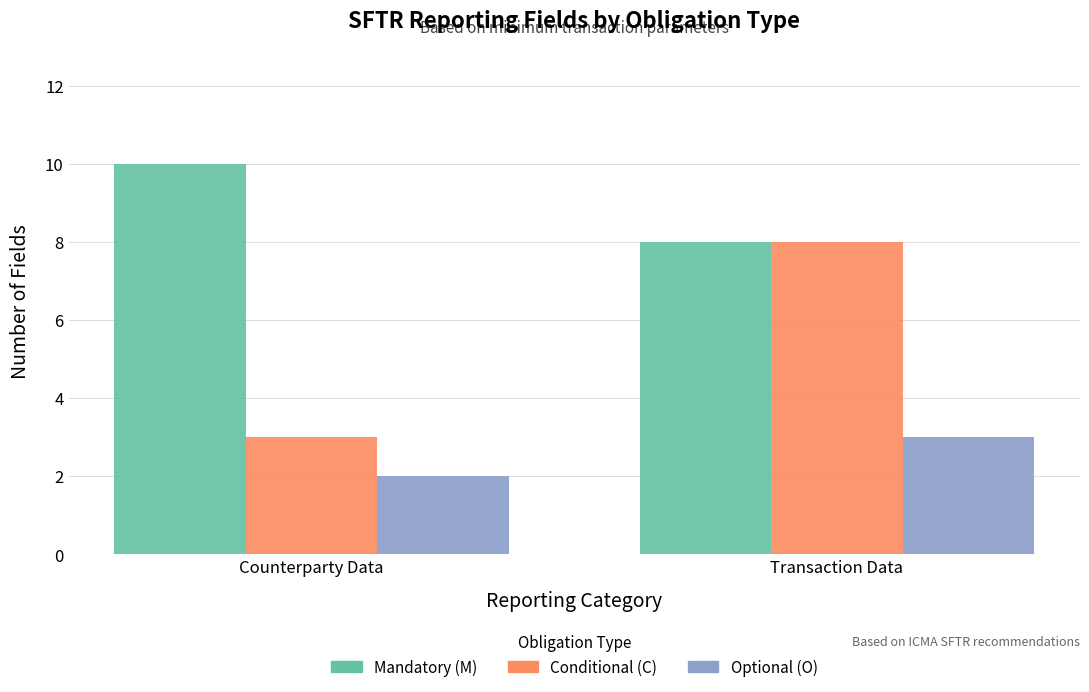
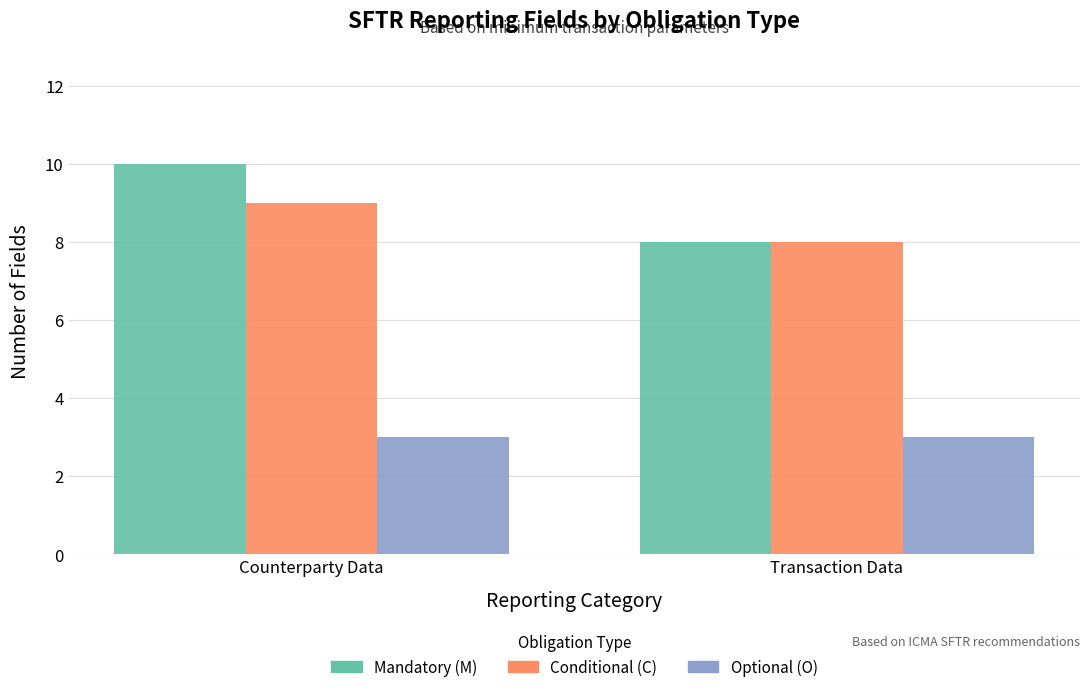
Conditional (C), Counterparty Data: 3 -> 9
Optional (O), Counterparty Data: 2 -> 3
